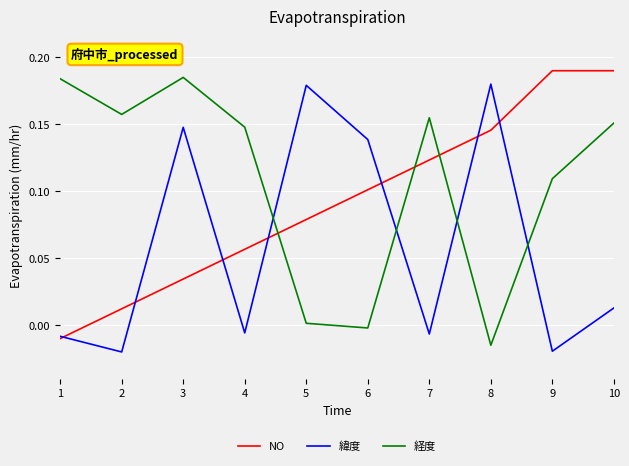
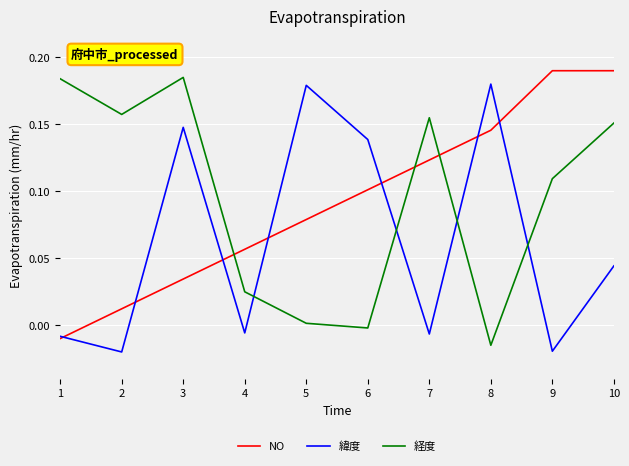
経度, 4: 0.148 -> 0.025
緯度, 10: 0.013 -> 0.044
